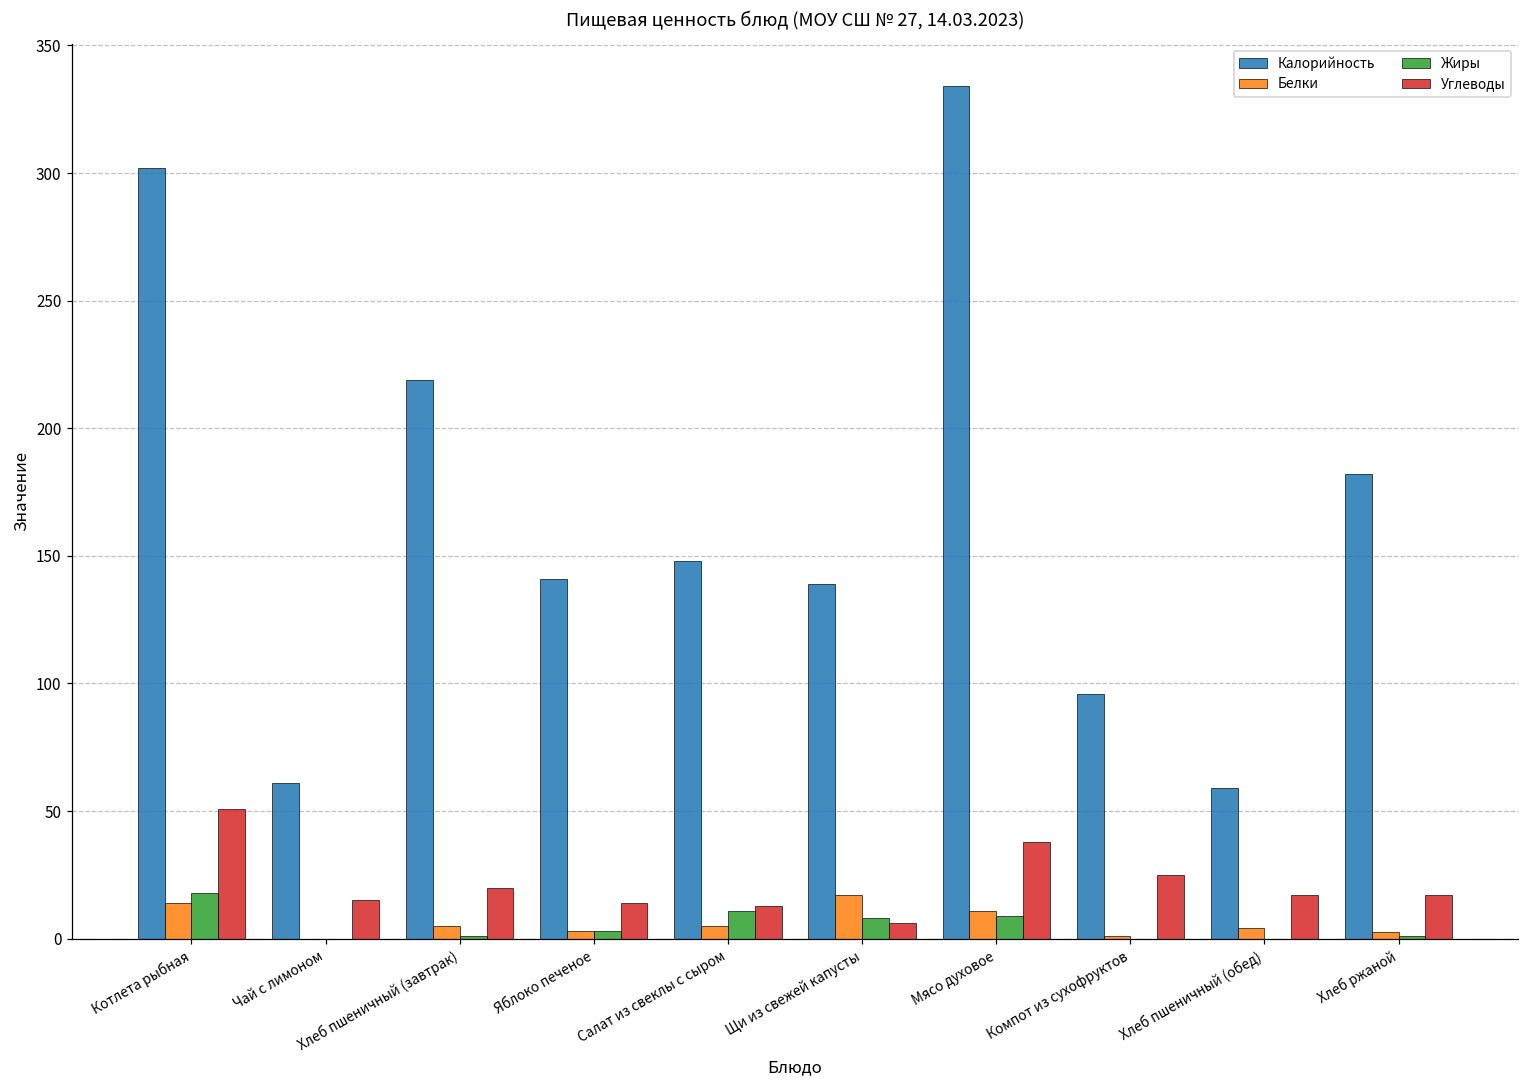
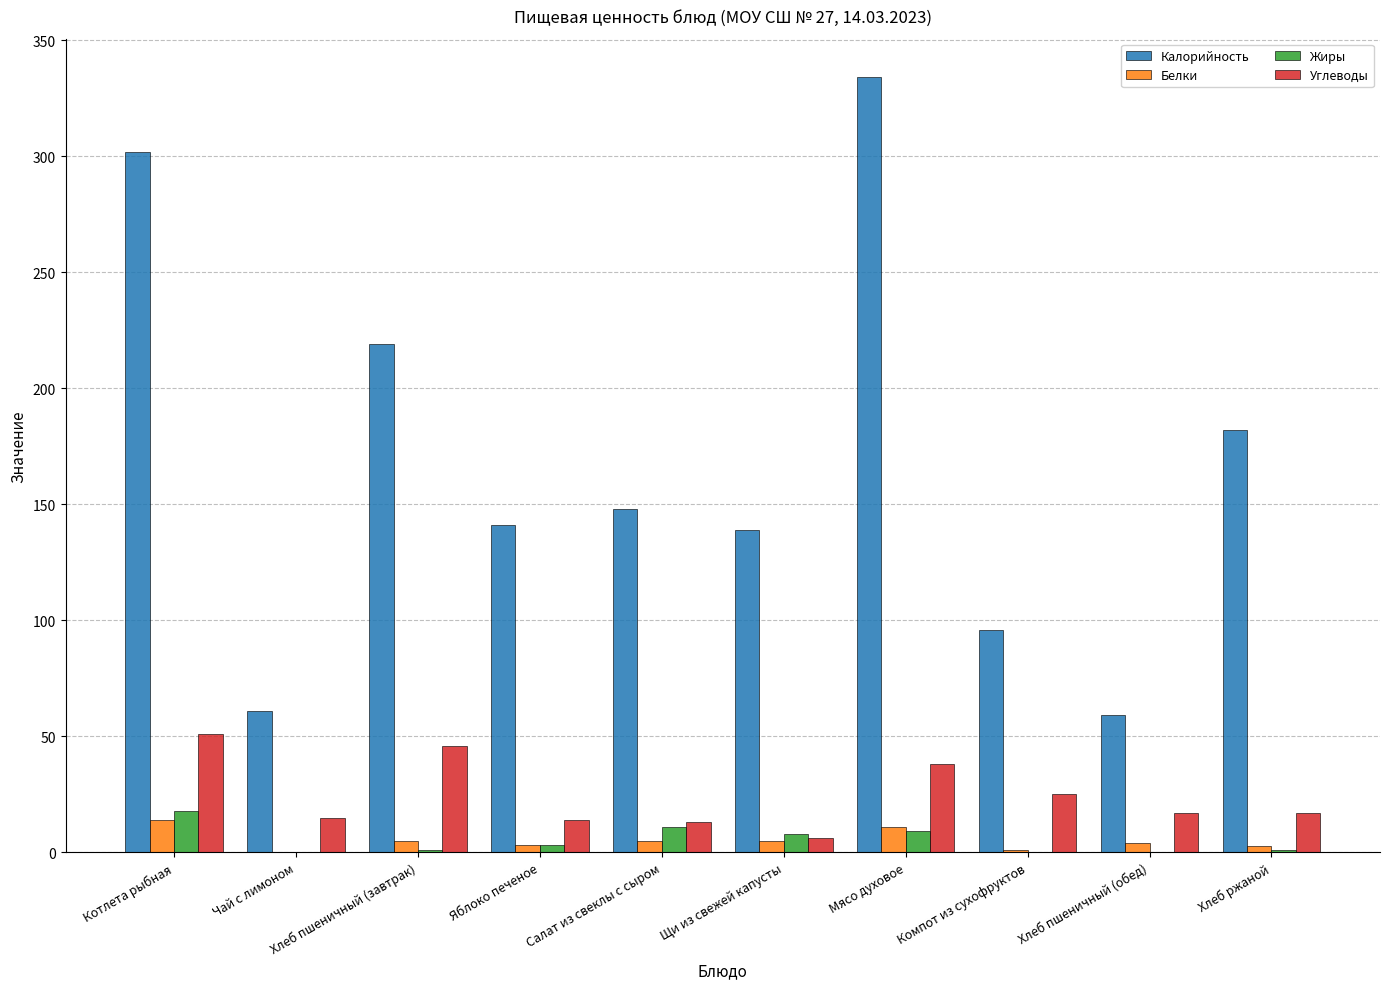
Углеводы, Хлеб пшеничный (завтрак): 20 -> 46
Белки, Щи из свежей капусты: 17 -> 5
